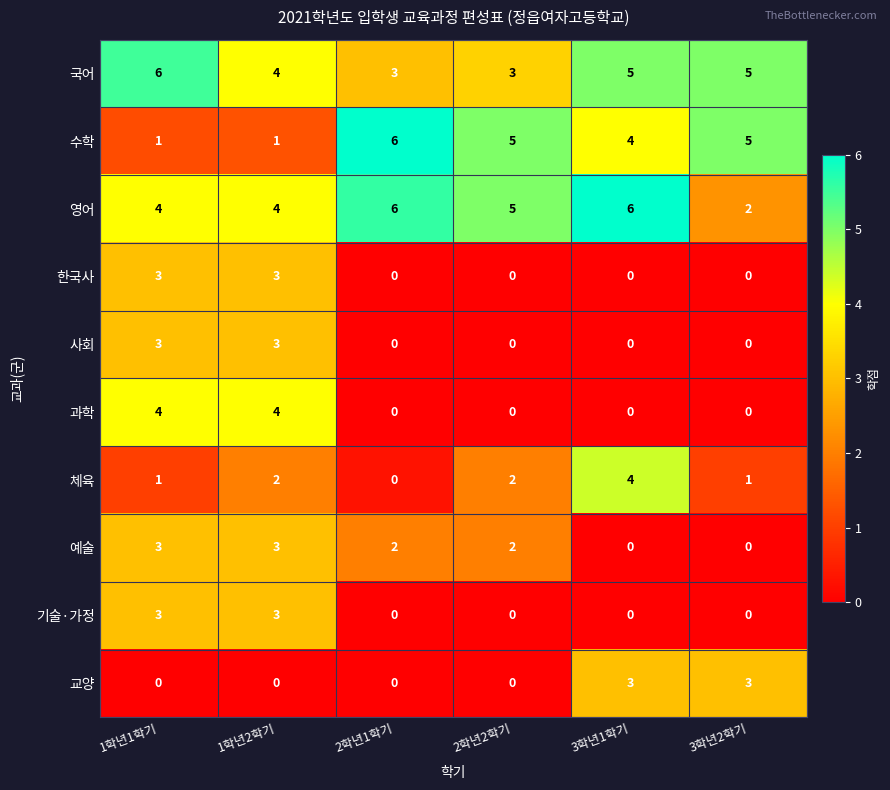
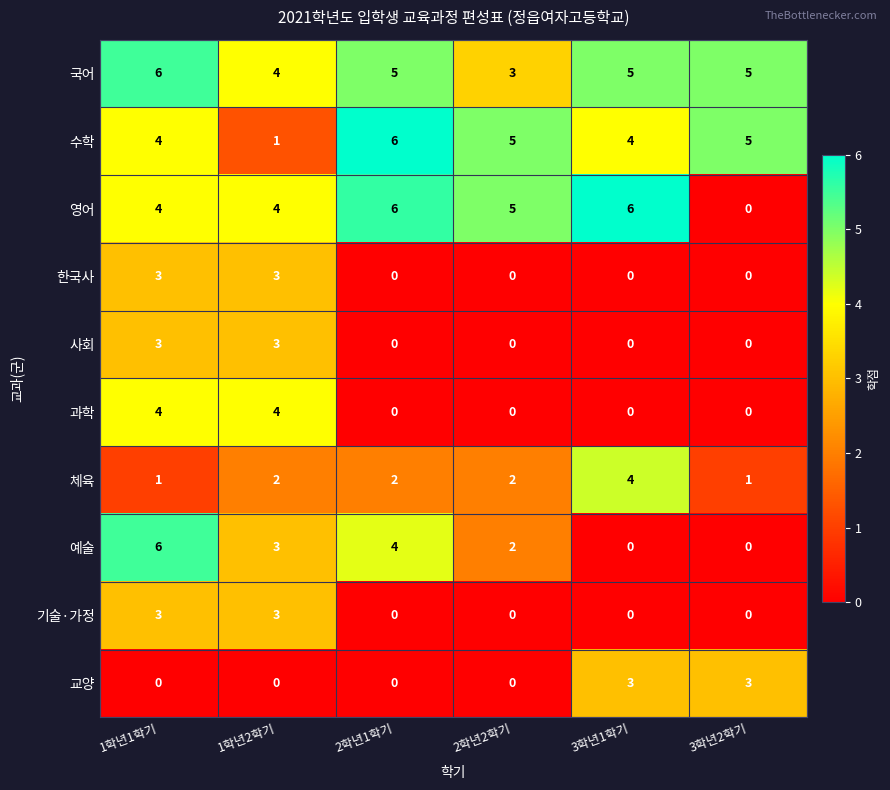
국어, 2학년1학기: 3 -> 5
수학, 1학년1학기: 1 -> 4
영어, 3학년2학기: 2 -> 0
체육, 2학년1학기: 0 -> 2
예술, 1학년1학기: 3 -> 6
예술, 2학년1학기: 2 -> 4
